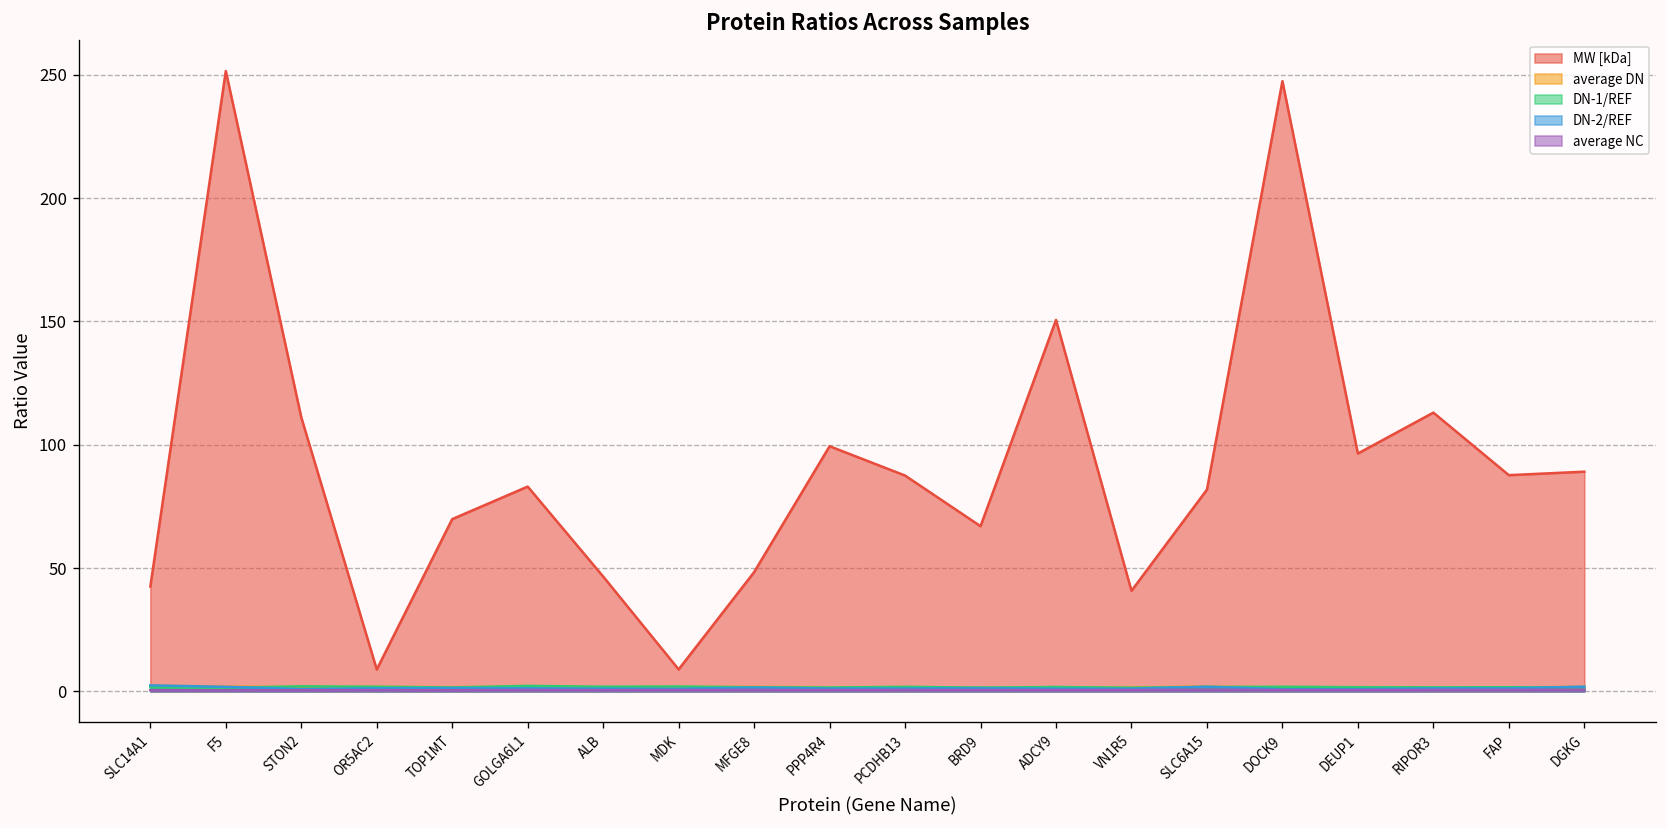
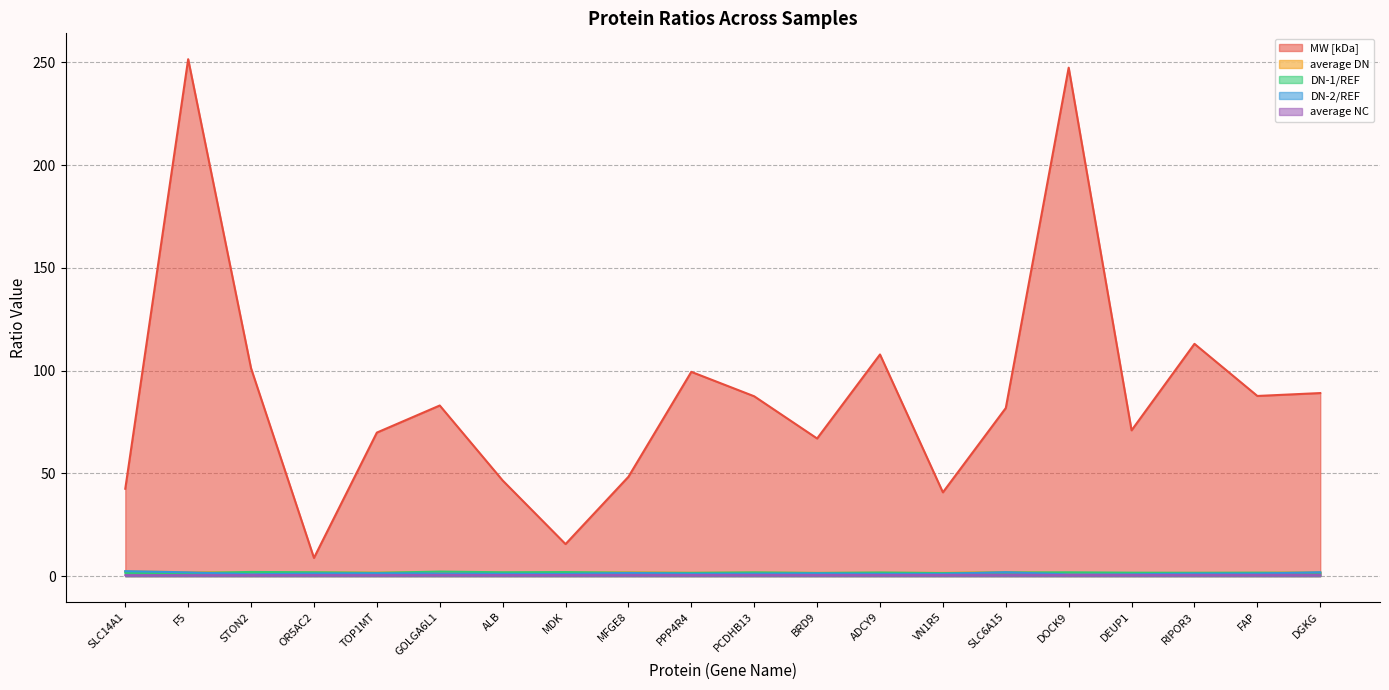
MW [kDa], STON2: 111 -> 101
MW [kDa], MDK: 9 -> 16
MW [kDa], ADCY9: 151 -> 108
MW [kDa], DEUP1: 96 -> 71
